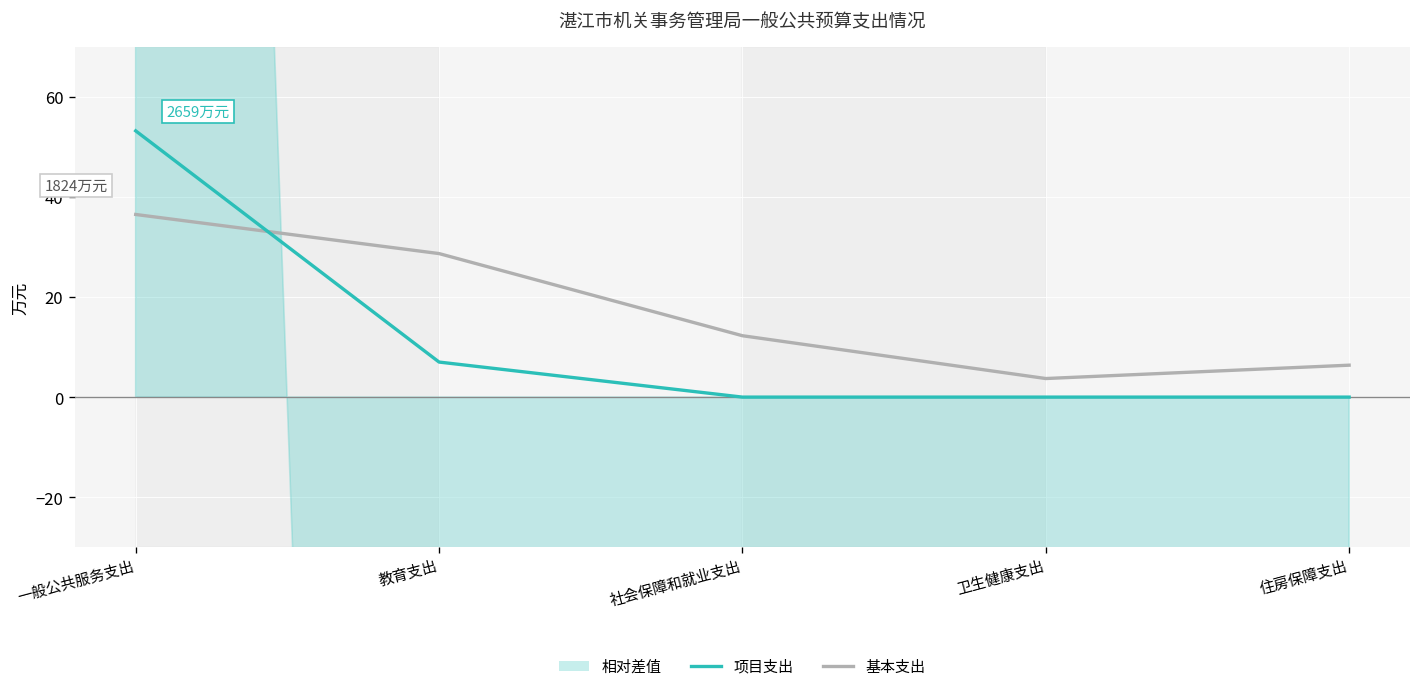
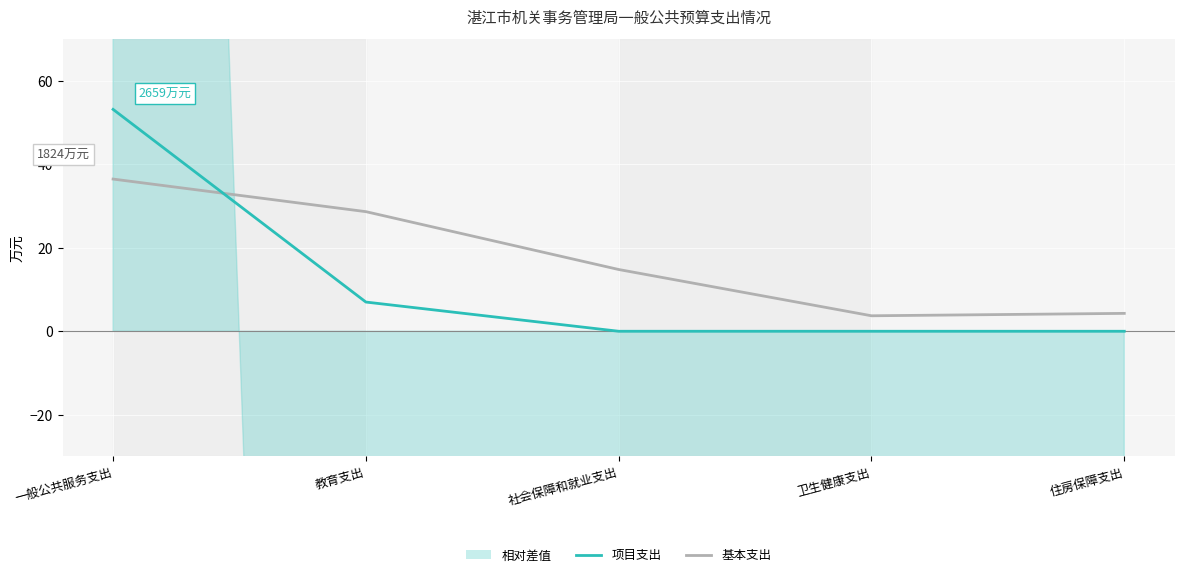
基本支出, 社会保障和就业支出: 12 -> 15
基本支出, 住房保障支出: 6 -> 4
